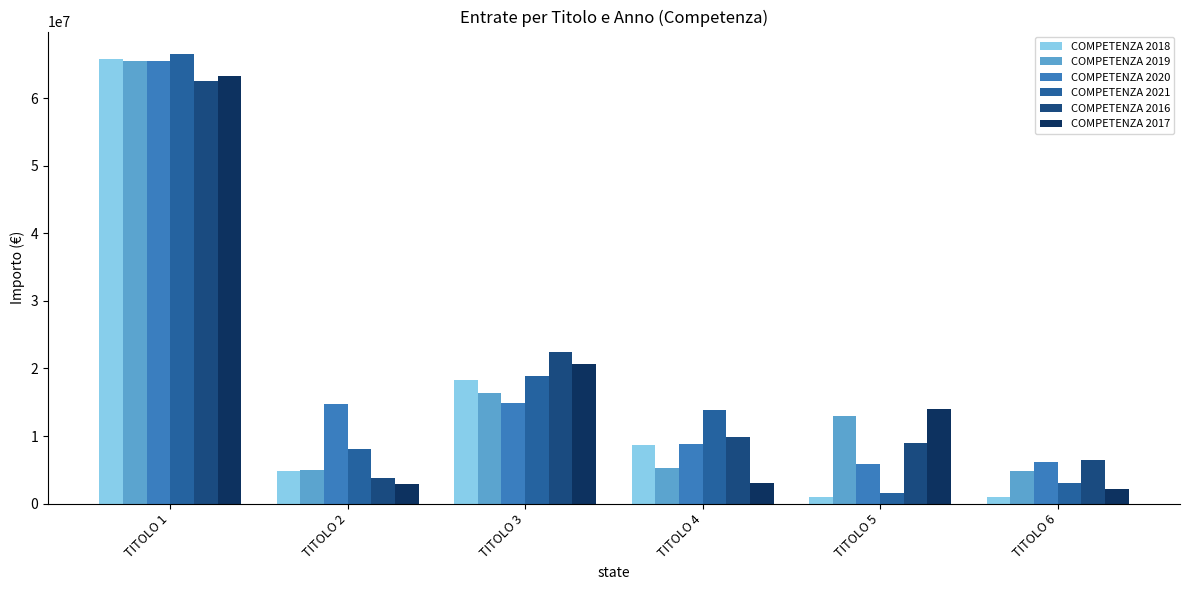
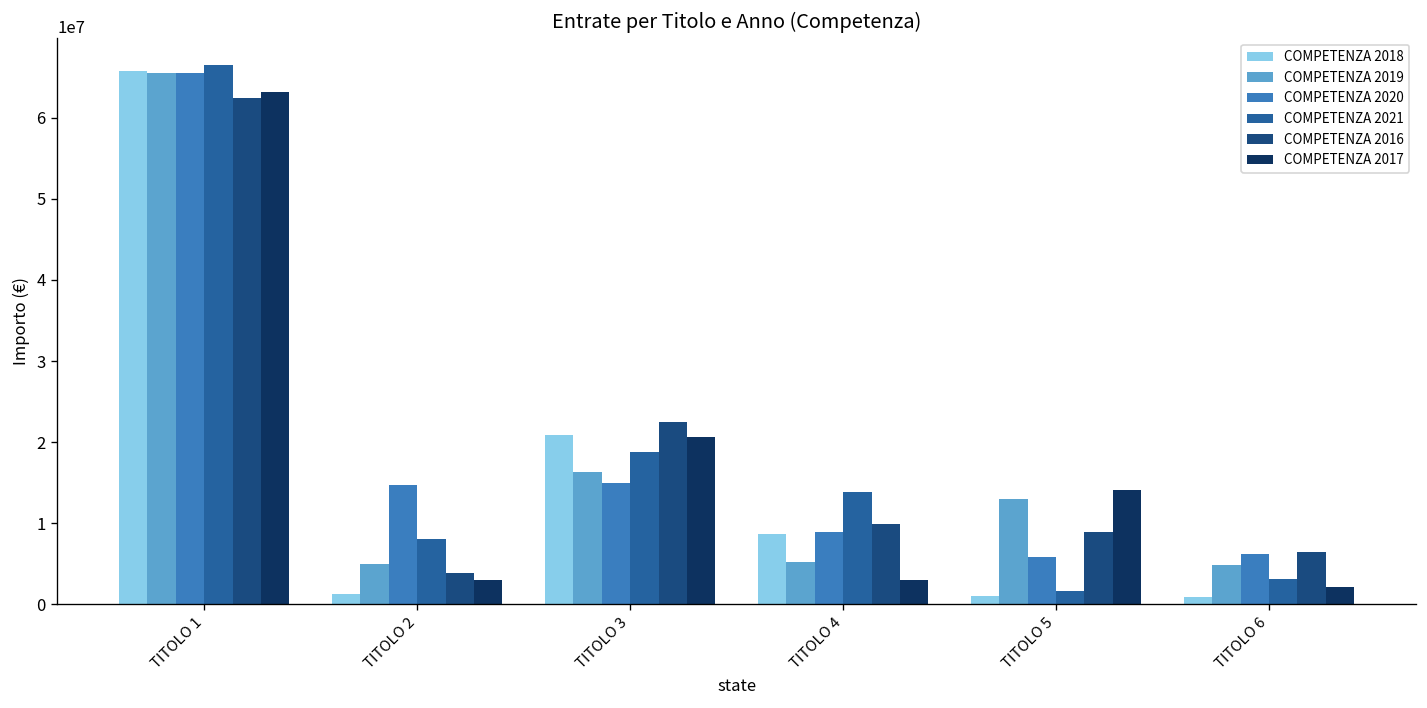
COMPETENZA 2018, TITOLO 2: 5000000 -> 1000000
COMPETENZA 2018, TITOLO 3: 18000000 -> 21000000
